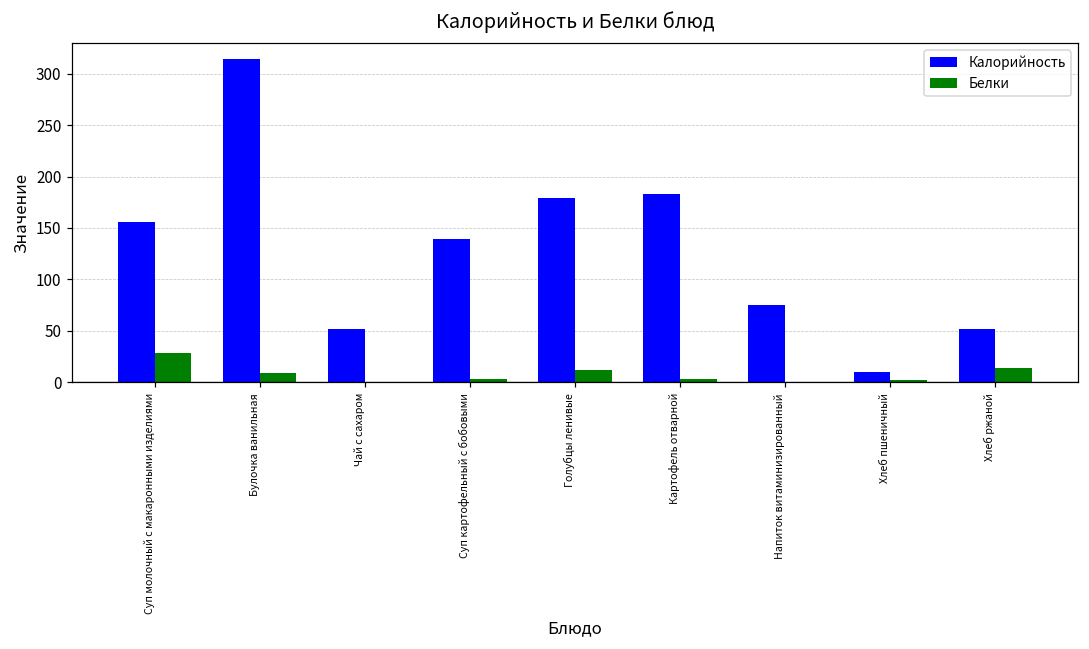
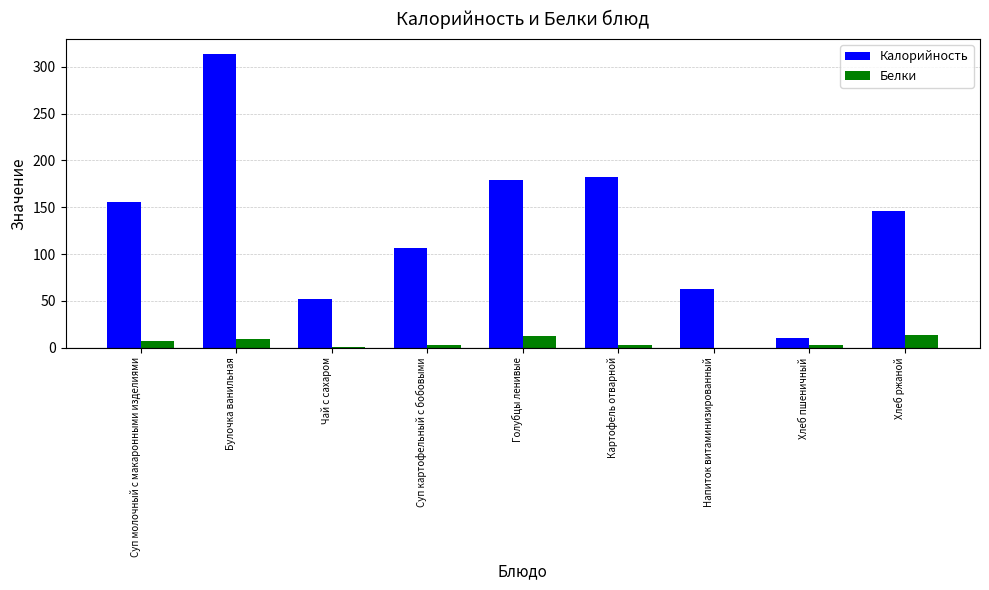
Белки, Суп молочный с макаронными изделиями: 30 -> 10
Калорийность, Суп картофельный с бобовыми: 140 -> 110
Калорийность, Напиток витаминизированный: 80 -> 60
Калорийность, Хлеб ржаной: 50 -> 150
